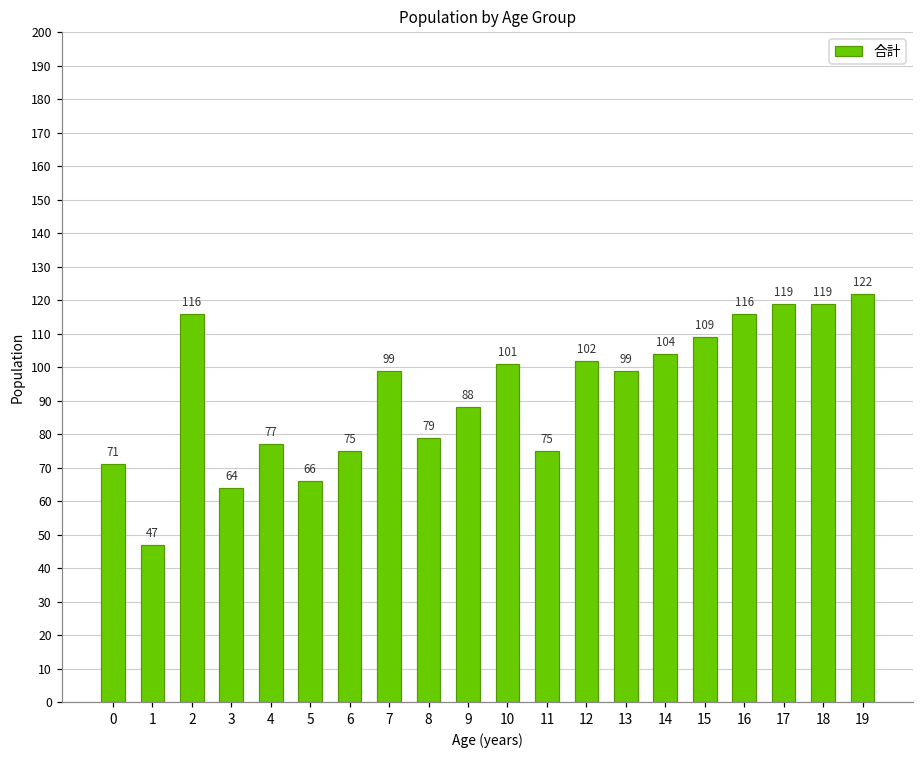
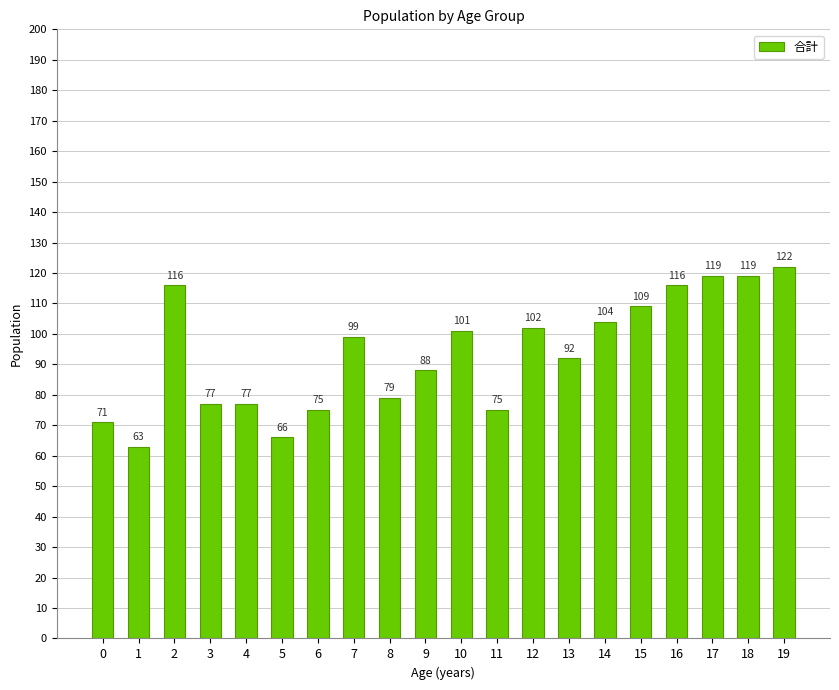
1: 47 -> 63
3: 64 -> 77
13: 99 -> 92
